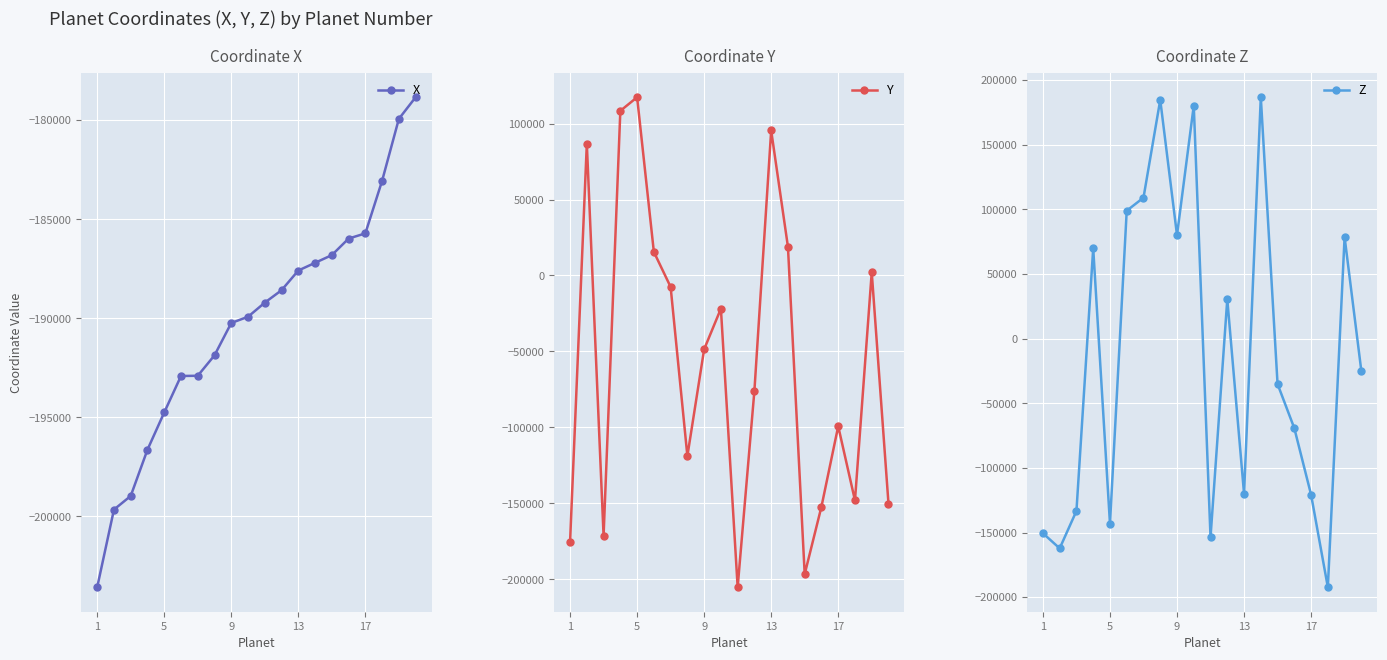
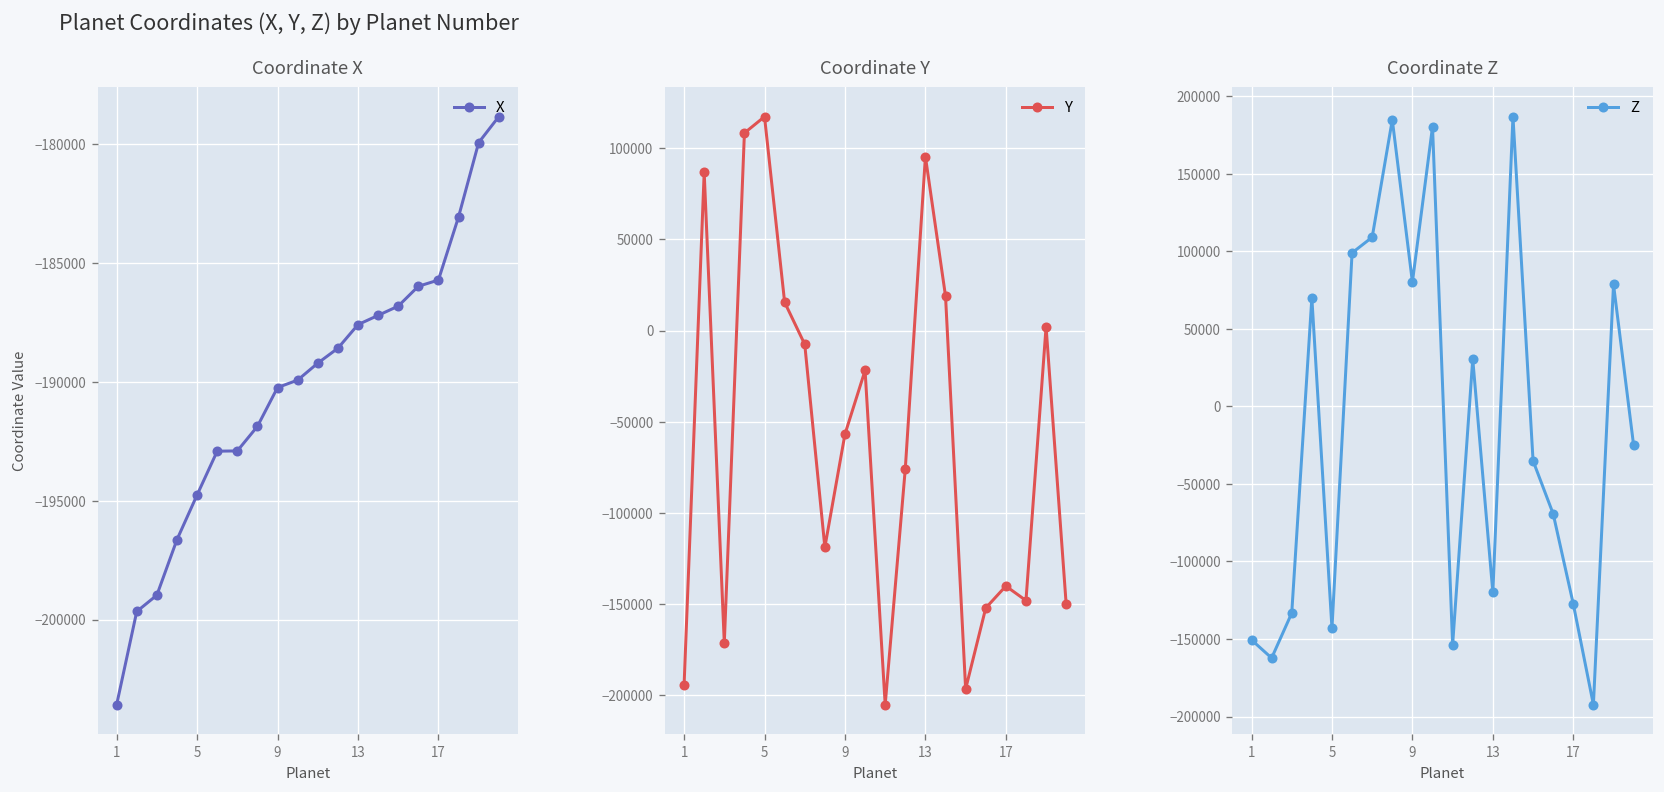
Coordinate Y, 1: -175000 -> -194000
Coordinate Y, 9: -49000 -> -57000
Coordinate Y, 17: -99000 -> -140000
Coordinate Z, 17: -121000 -> -127000
